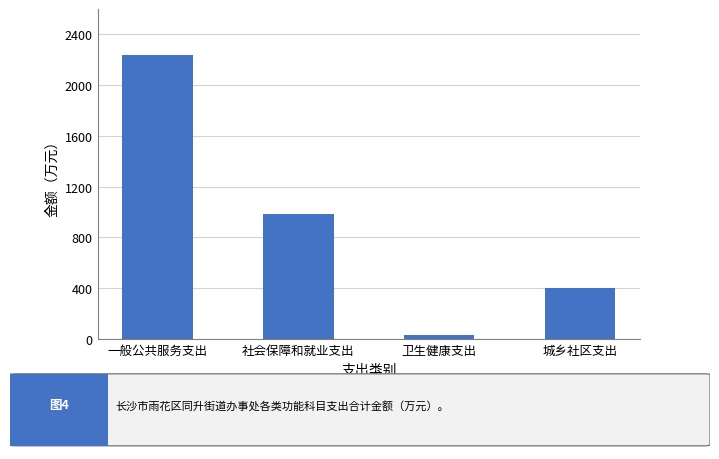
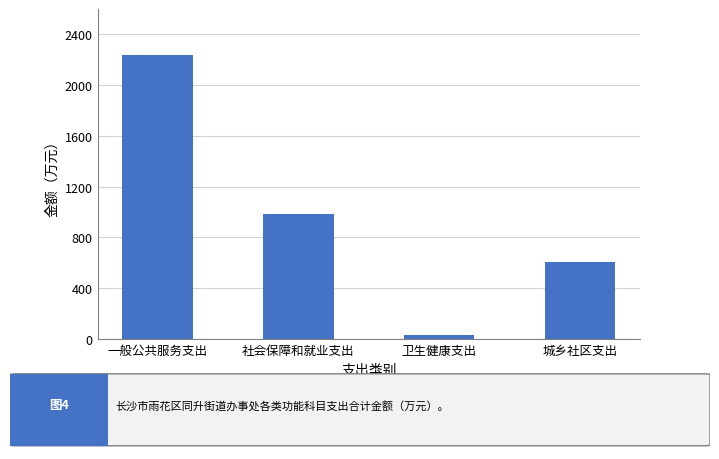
城乡社区支出: 400 -> 610
